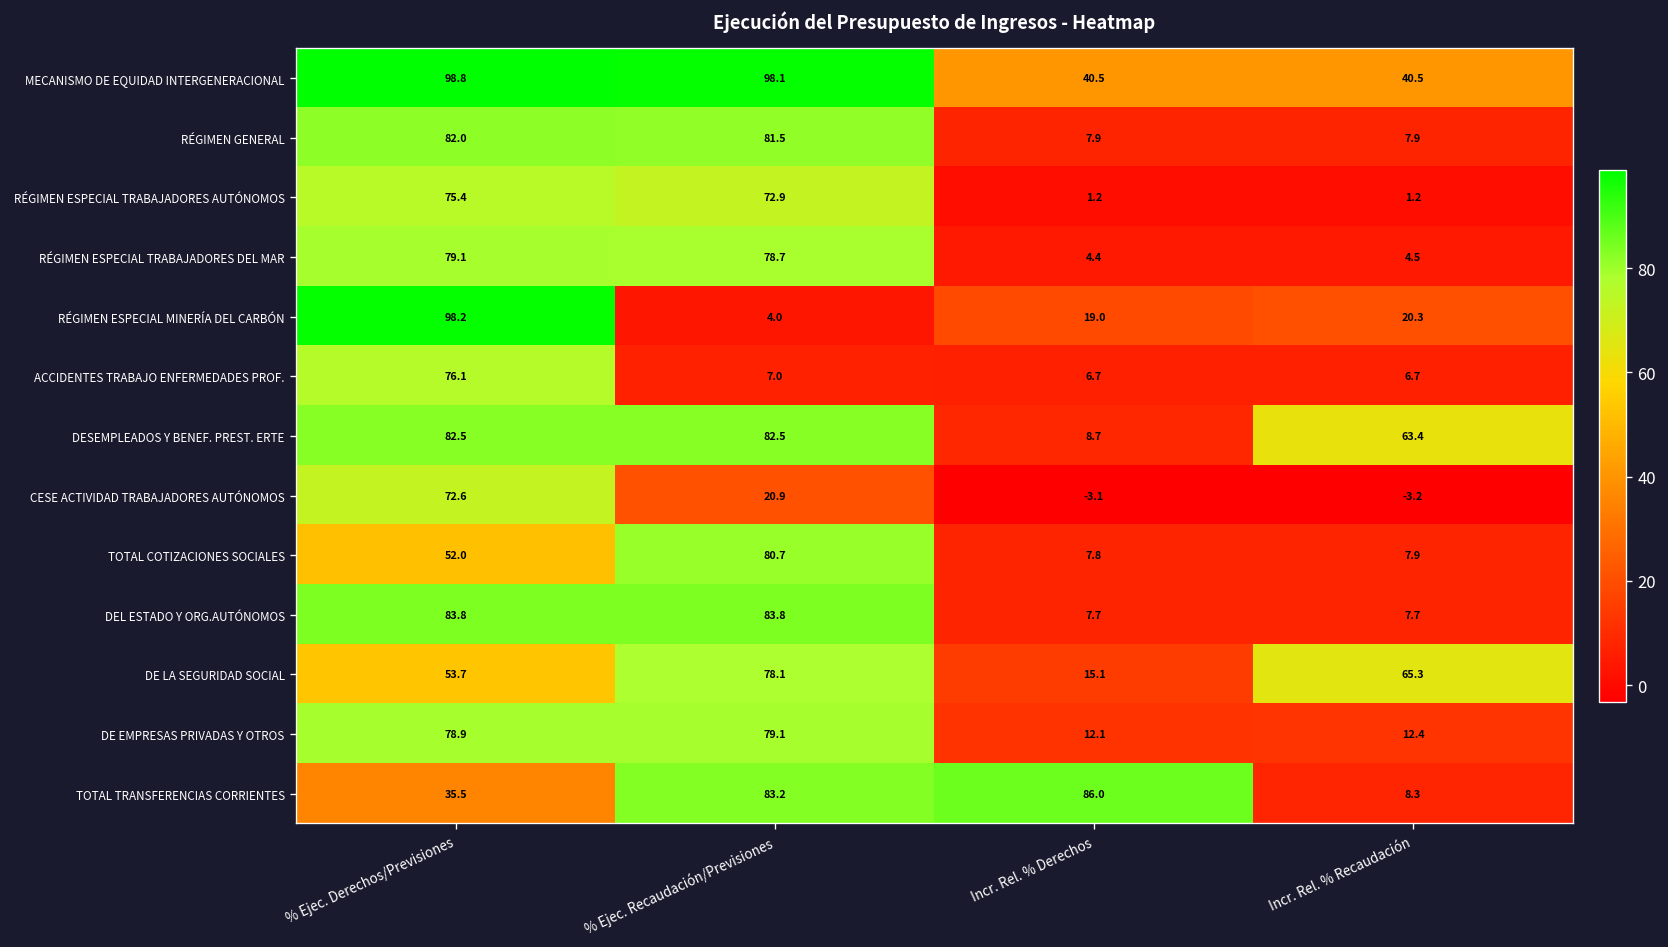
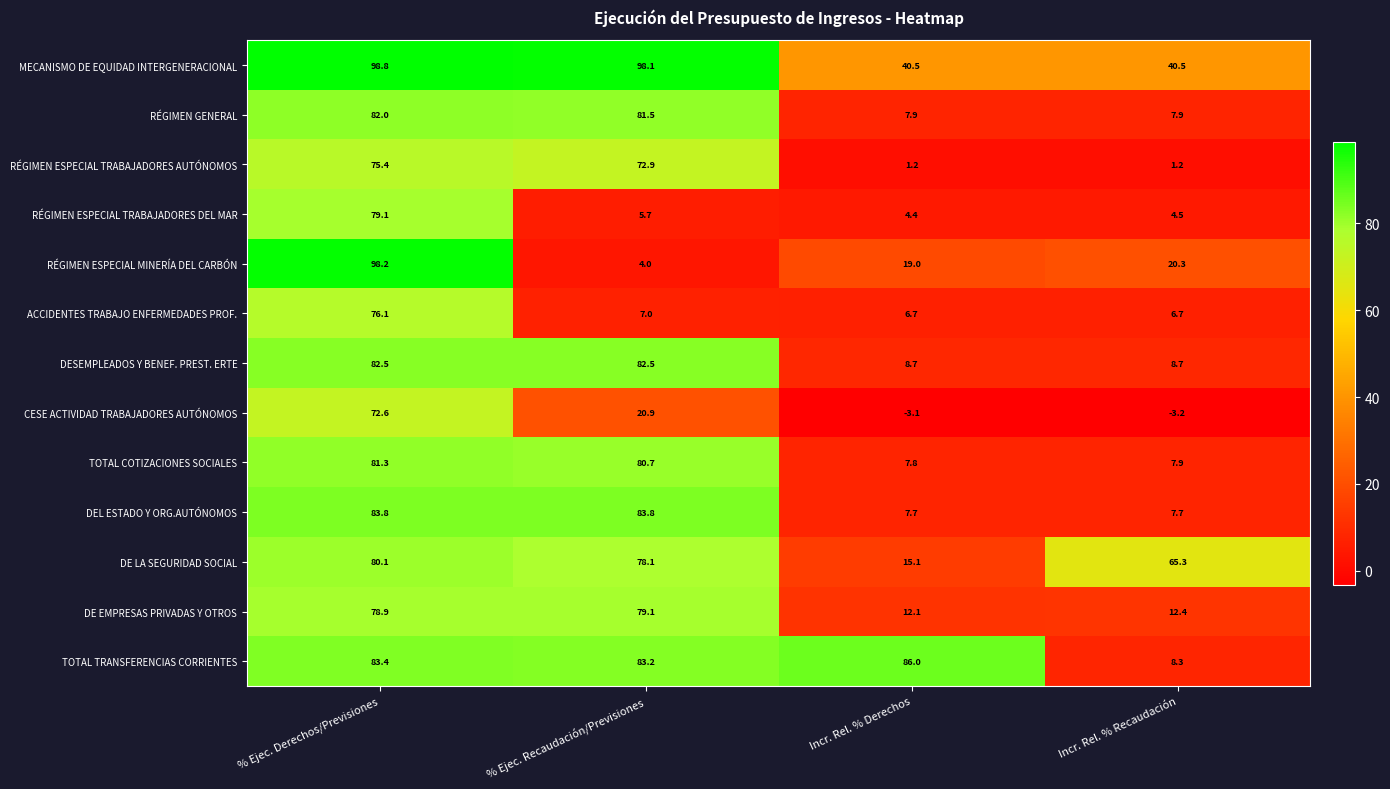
RÉGIMEN ESPECIAL TRABAJADORES DEL MAR, % Ejec. Recaudación/Previsiones: 78.7 -> 5.7
DESEMPLEADOS Y BENEF. PREST. ERTE, Incr. Rel. % Recaudación: 63.4 -> 8.7
TOTAL COTIZACIONES SOCIALES, % Ejec. Derechos/Previsiones: 52.0 -> 81.3
DE LA SEGURIDAD SOCIAL, % Ejec. Derechos/Previsiones: 53.7 -> 80.1
TOTAL TRANSFERENCIAS CORRIENTES, % Ejec. Derechos/Previsiones: 35.5 -> 83.4
